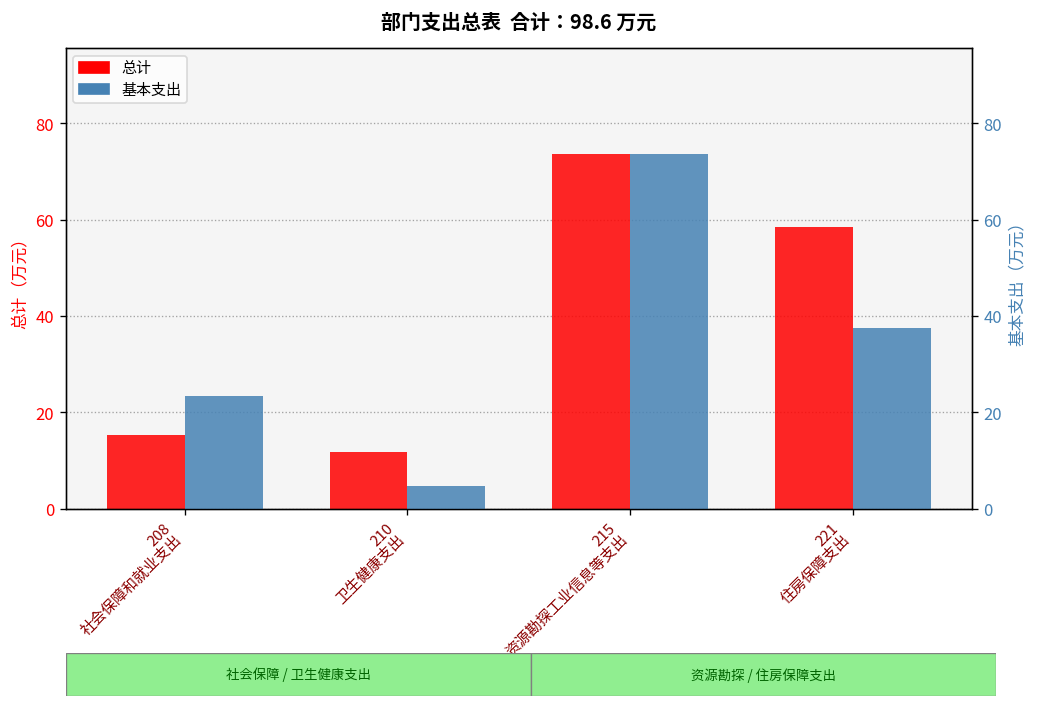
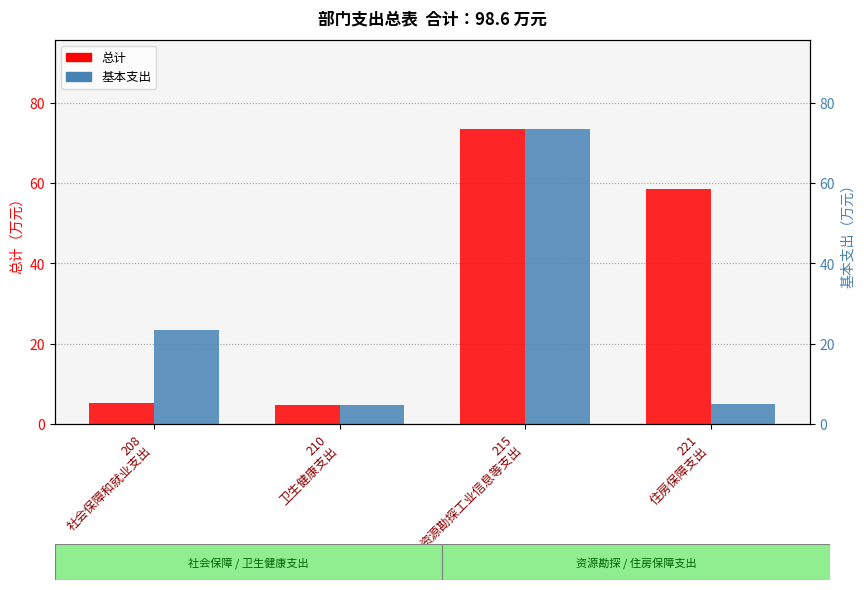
总计, 208 社会保障和就业支出: 15 -> 5
总计, 210 卫生健康支出: 12 -> 5
基本支出, 221 住房保障支出: 38 -> 5
